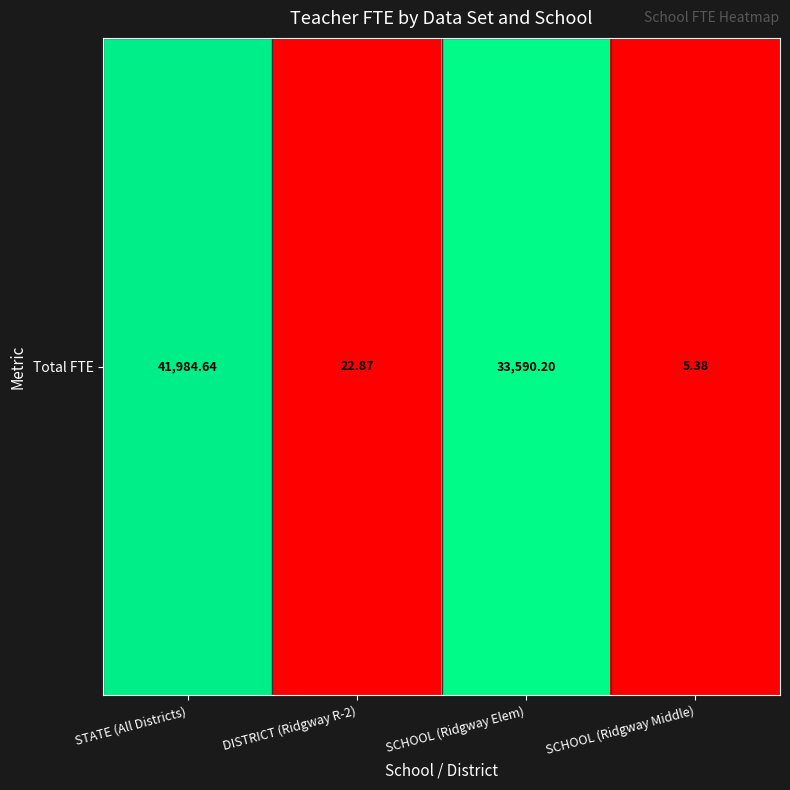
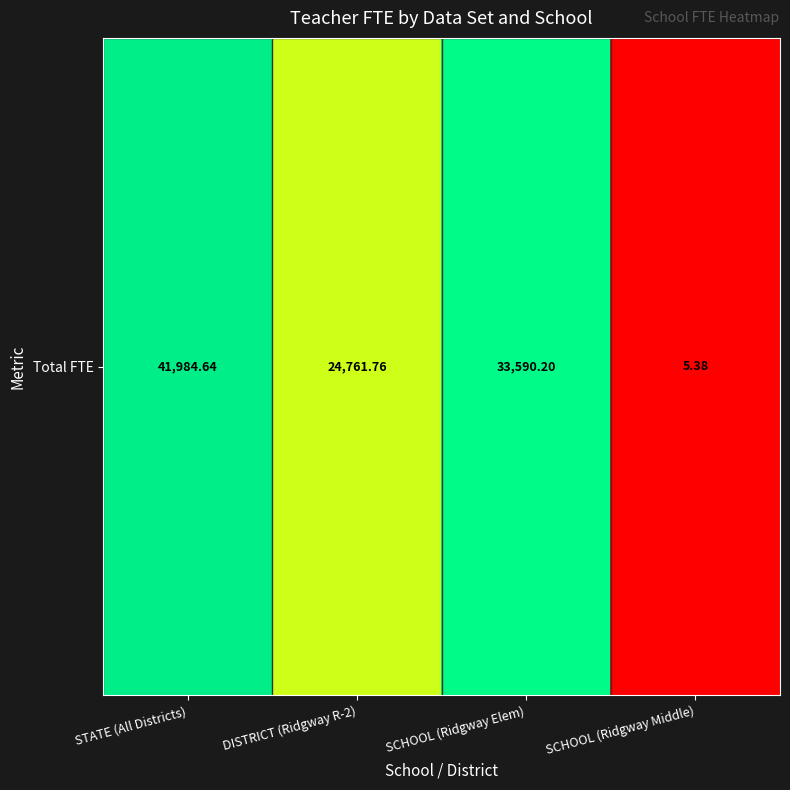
Total FTE, DISTRICT (Ridgway R-2): 22.87 -> 24,761.76
